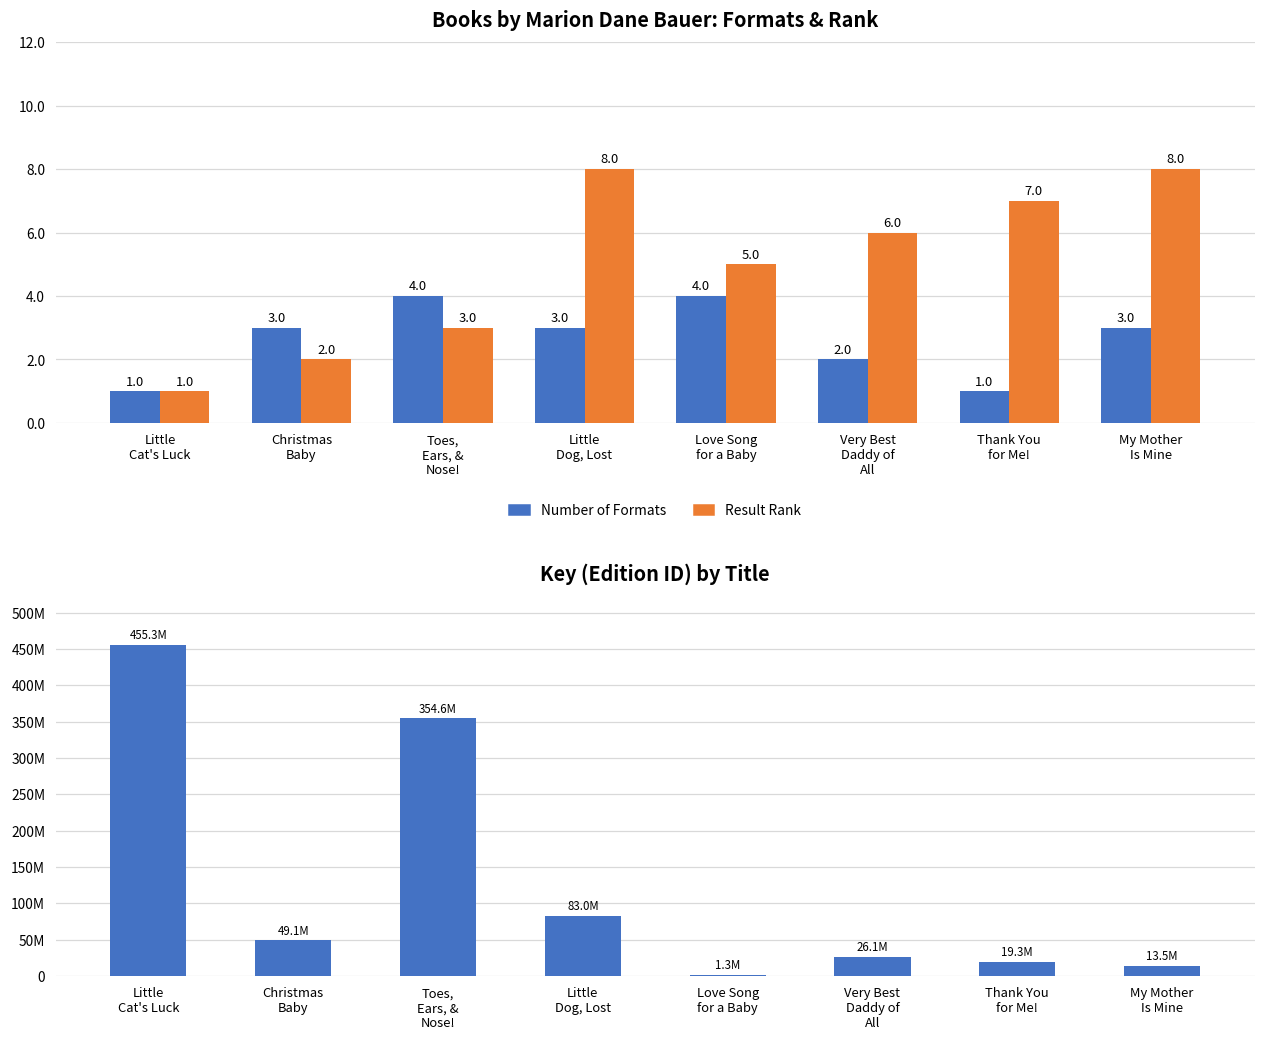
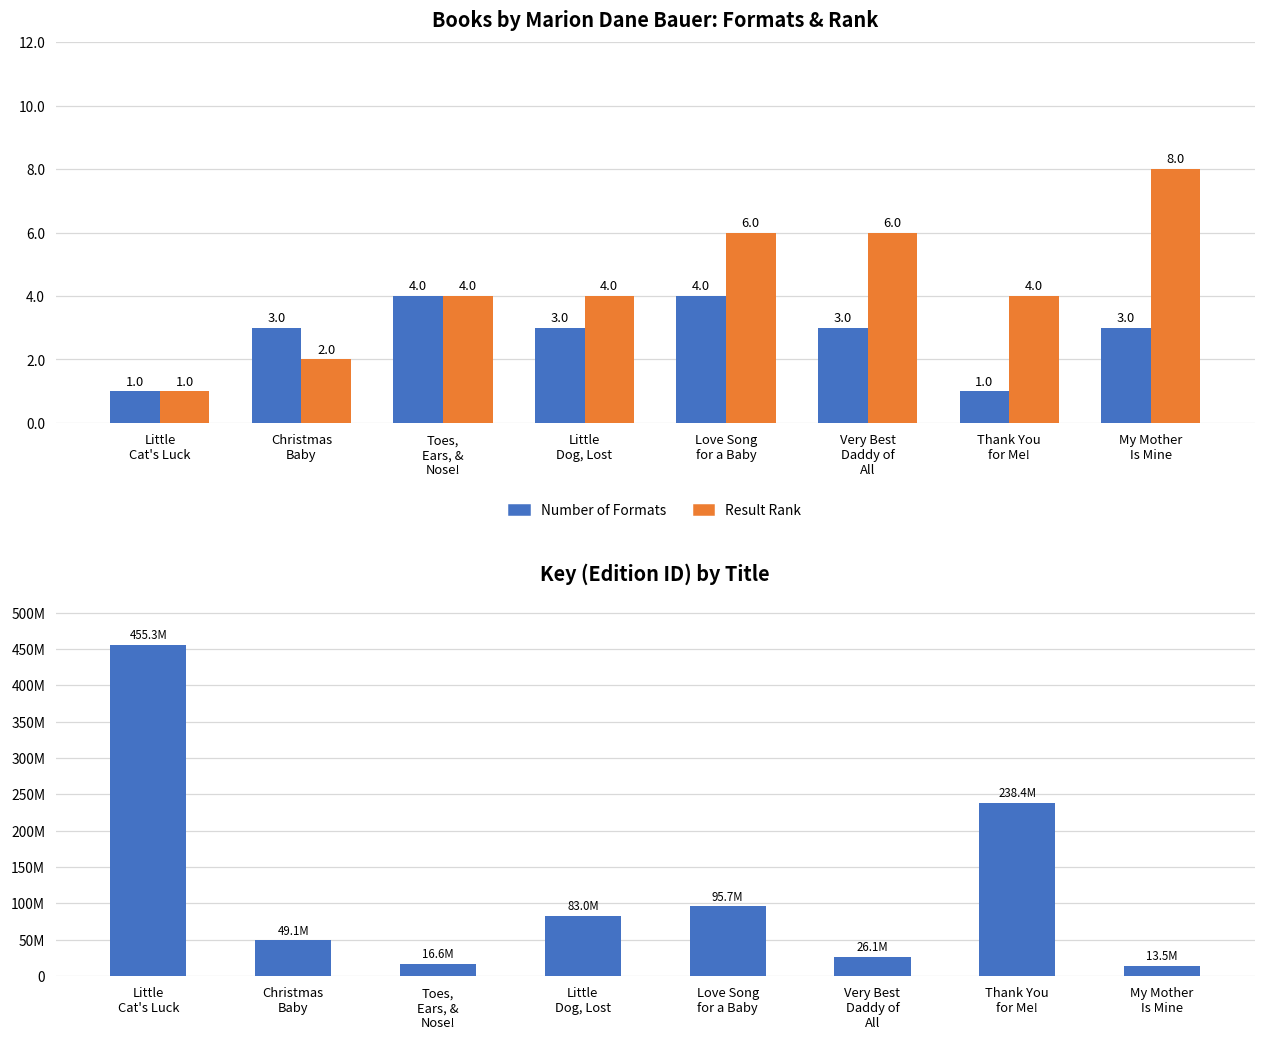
Books by Marion Dane Bauer: Formats & Rank, Result Rank, Toes, Ears, & Nose!: 3.0 -> 4.0
Books by Marion Dane Bauer: Formats & Rank, Result Rank, Little Dog, Lost: 8.0 -> 4.0
Books by Marion Dane Bauer: Formats & Rank, Result Rank, Love Song for a Baby: 5.0 -> 6.0
Books by Marion Dane Bauer: Formats & Rank, Number of Formats, Very Best Daddy of All: 2.0 -> 3.0
Books by Marion Dane Bauer: Formats & Rank, Result Rank, Thank You for Me!: 7.0 -> 4.0
Key (Edition ID) by Title, Toes, Ears, & Nose!: 354.6M -> 16.6M
Key (Edition ID) by Title, Love Song for a Baby: 1.3M -> 95.7M
Key (Edition ID) by Title, Thank You for Me!: 19.3M -> 238.4M
